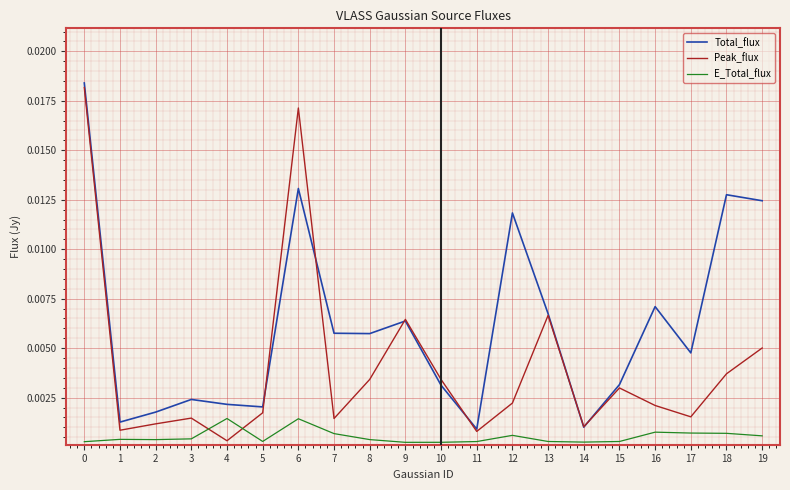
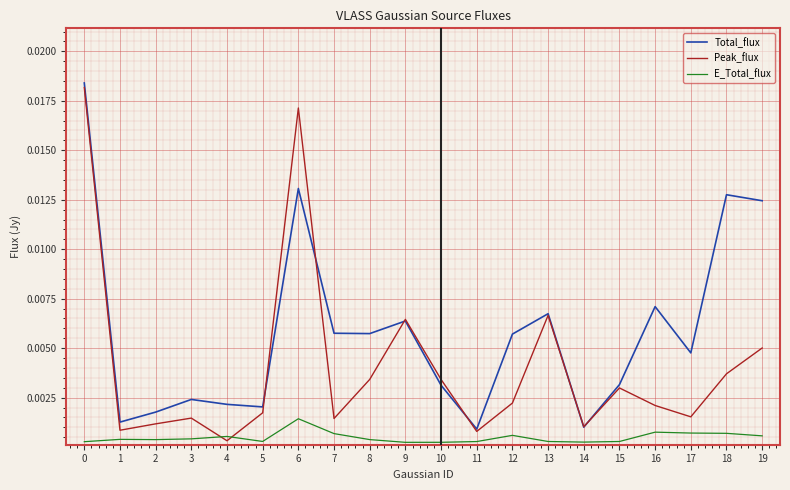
E_Total_flux, 4: 0.0014 -> 0.0005
Total_flux, 12: 0.0118 -> 0.0057
